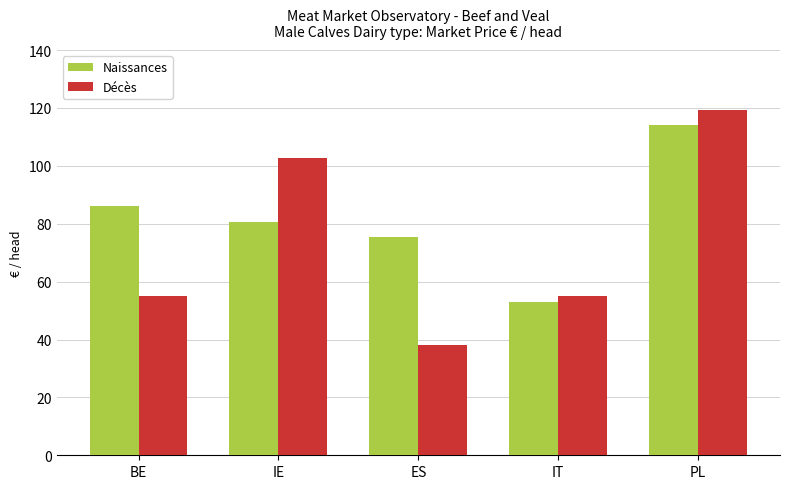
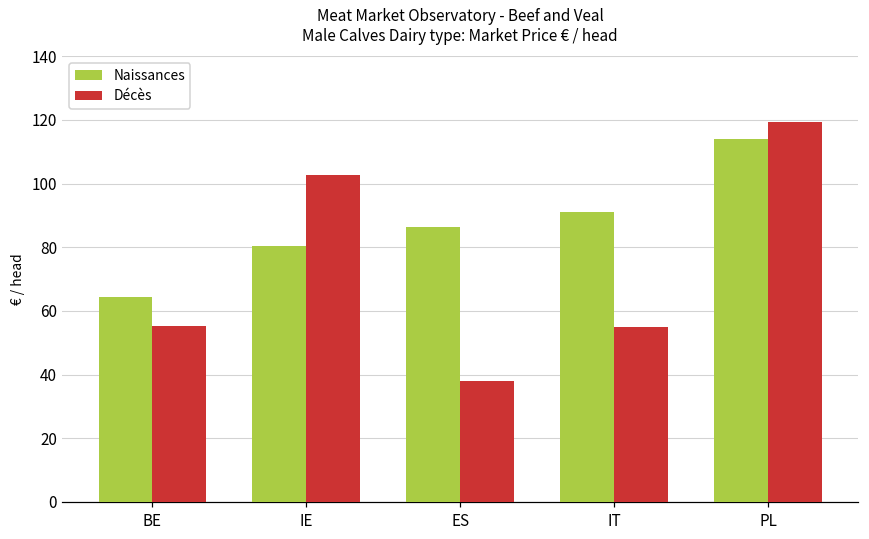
Naissances, BE: 86 -> 64
Naissances, ES: 75 -> 86
Naissances, IT: 53 -> 91
